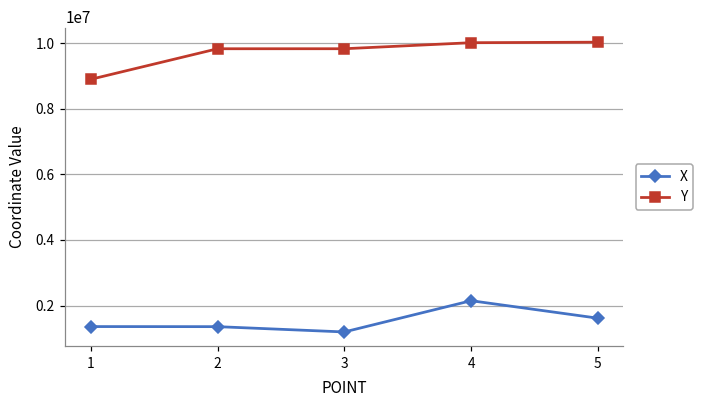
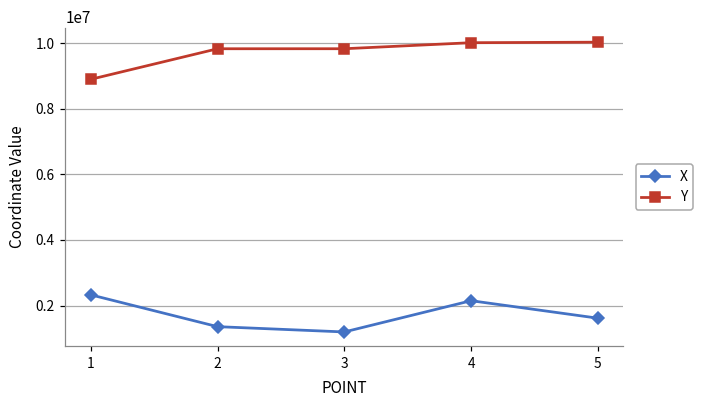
X, 1: 1400000 -> 2300000
